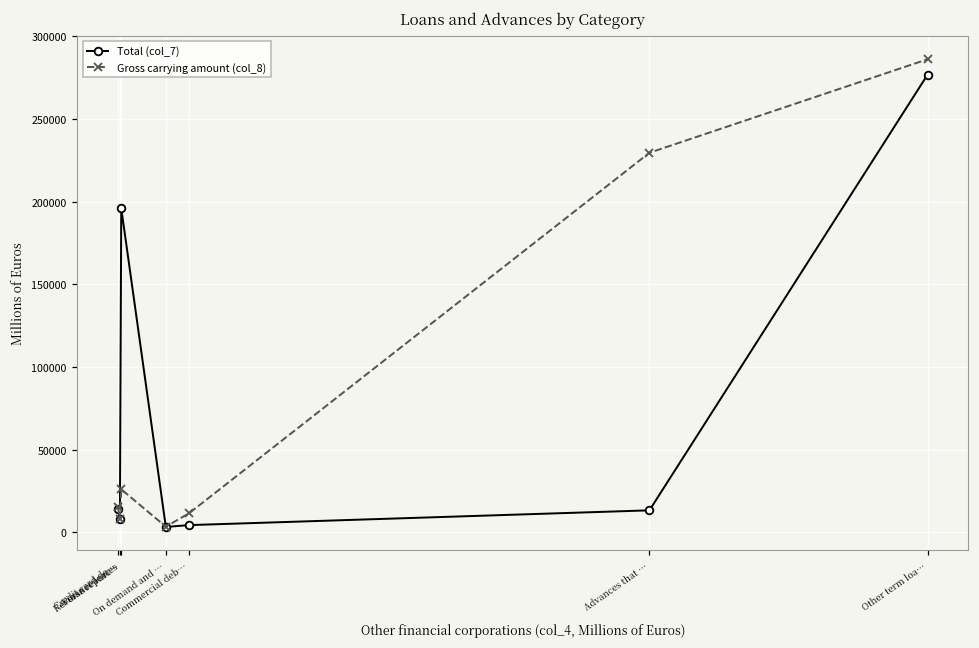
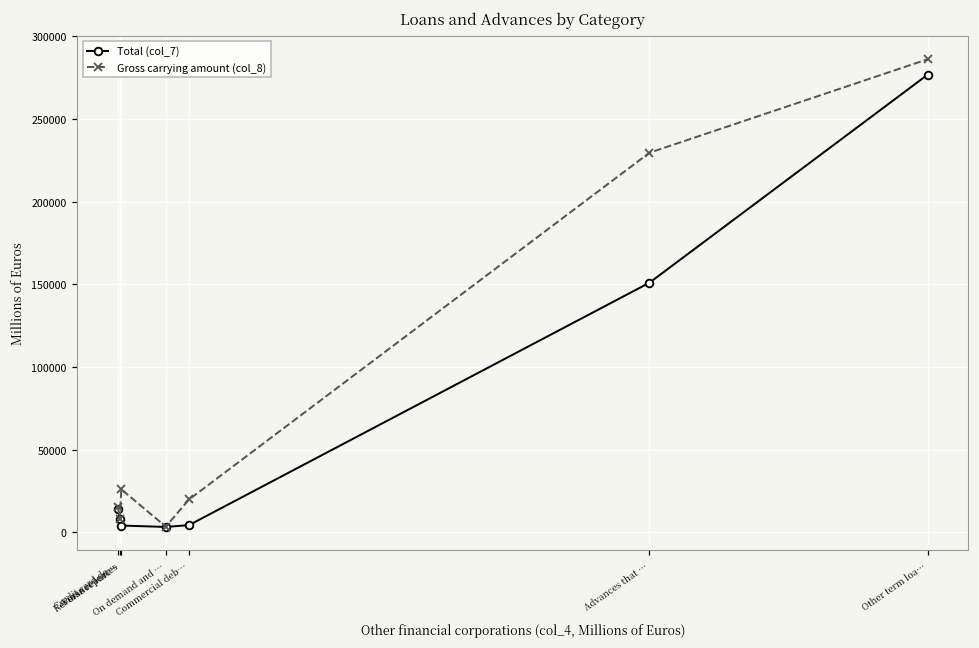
Total (col_7), Reverse repurc…: 196000 -> 4000
Gross carrying amount (col_8), Commercial deb…: 11000 -> 20000
Total (col_7), Advances that …: 13000 -> 151000
